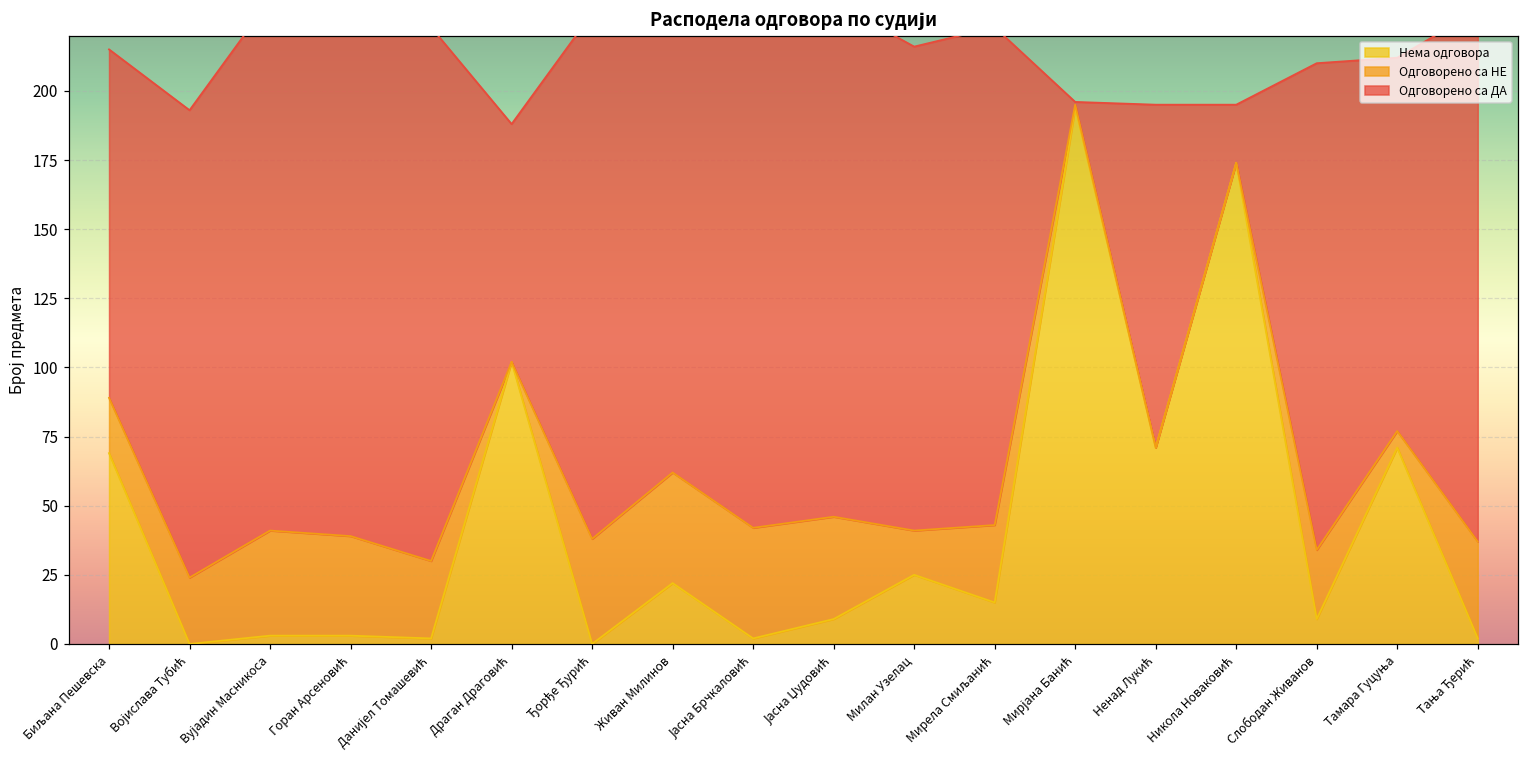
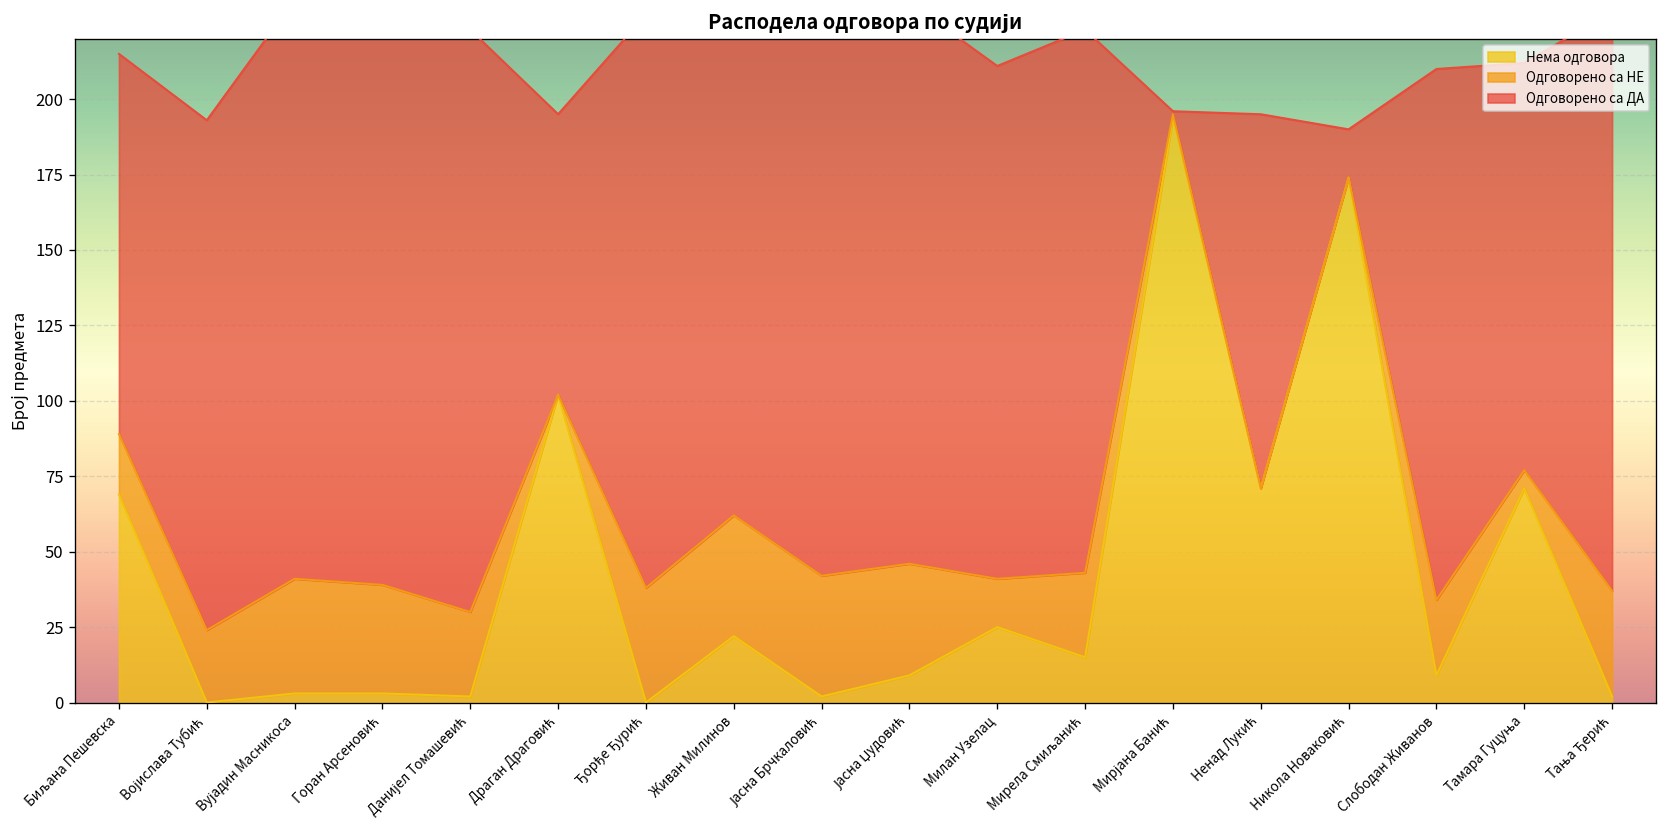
Одговорено са ДА, Драган Драговић: 86 -> 93
Одговорено са ДА, Милан Узелац: 175 -> 170
Одговорено са ДА, Никола Новаковић: 21 -> 16
